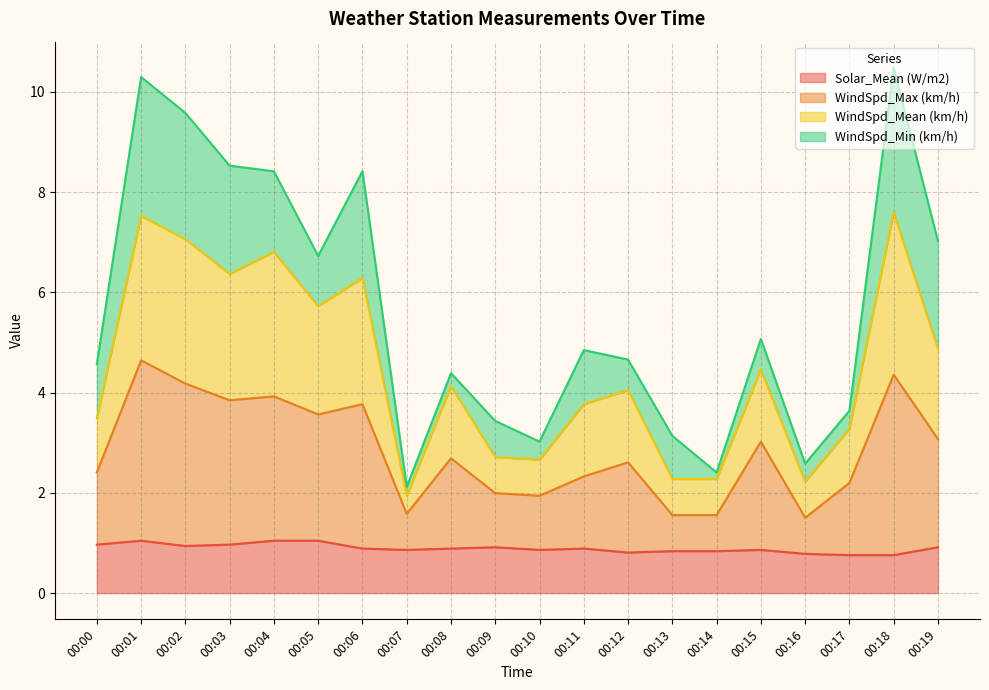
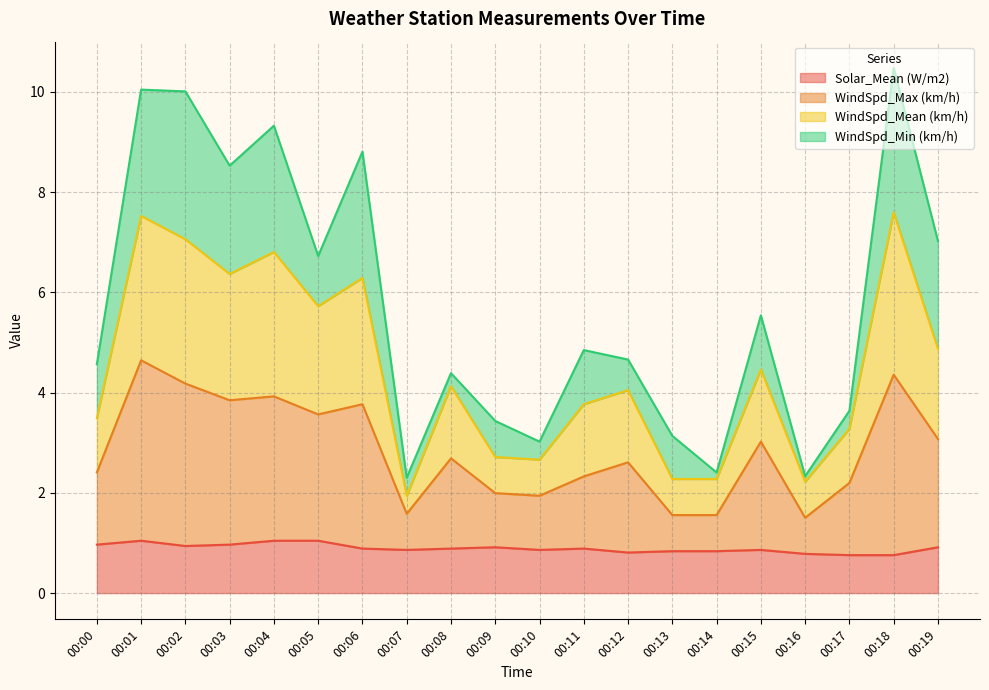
WindSpd_Min (km/h), 00:01: 2.8 -> 2.5
WindSpd_Min (km/h), 00:02: 2.5 -> 3.0
WindSpd_Min (km/h), 00:04: 1.6 -> 2.5
WindSpd_Min (km/h), 00:06: 2.1 -> 2.5
WindSpd_Min (km/h), 00:07: 0.2 -> 0.4
WindSpd_Min (km/h), 00:15: 0.6 -> 1.1
WindSpd_Min (km/h), 00:16: 0.4 -> 0.1
